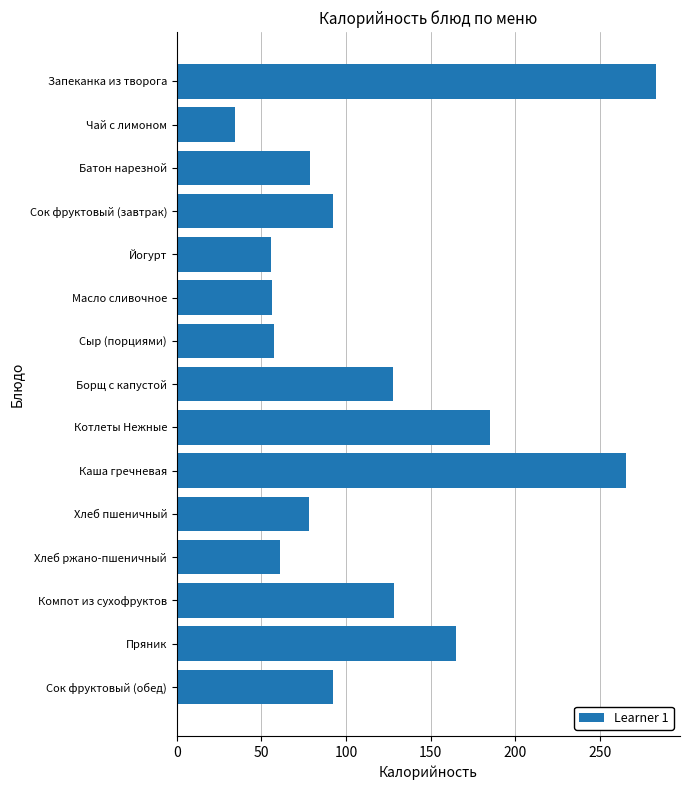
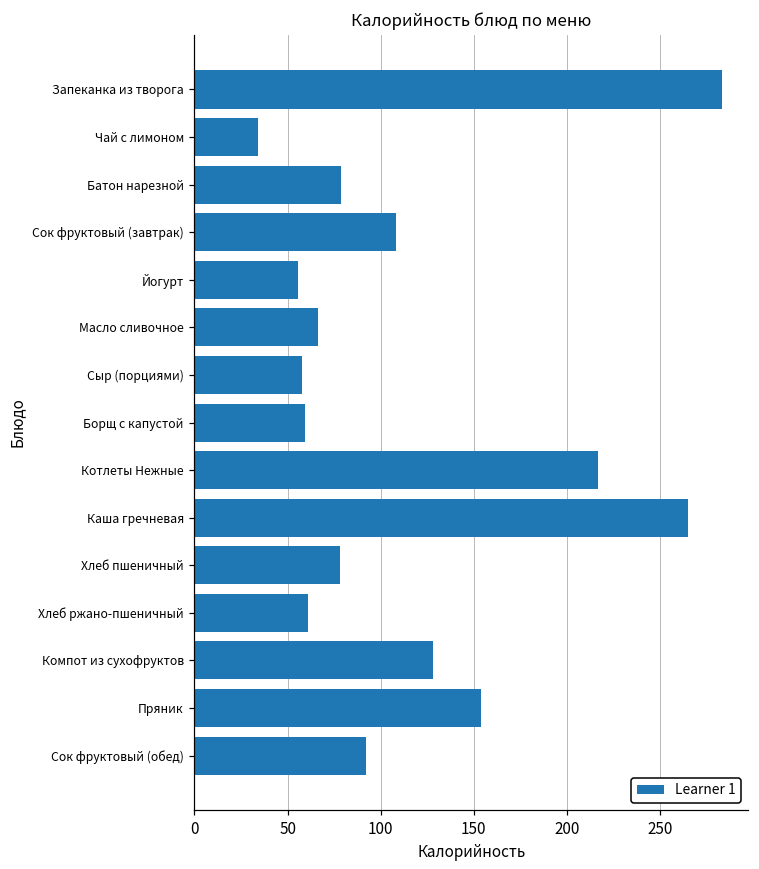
Сок фруктовый (завтрак): 92 -> 108
Масло сливочное: 56 -> 66
Борщ с капустой: 127 -> 59
Котлеты Нежные: 185 -> 217
Пряник: 165 -> 154
